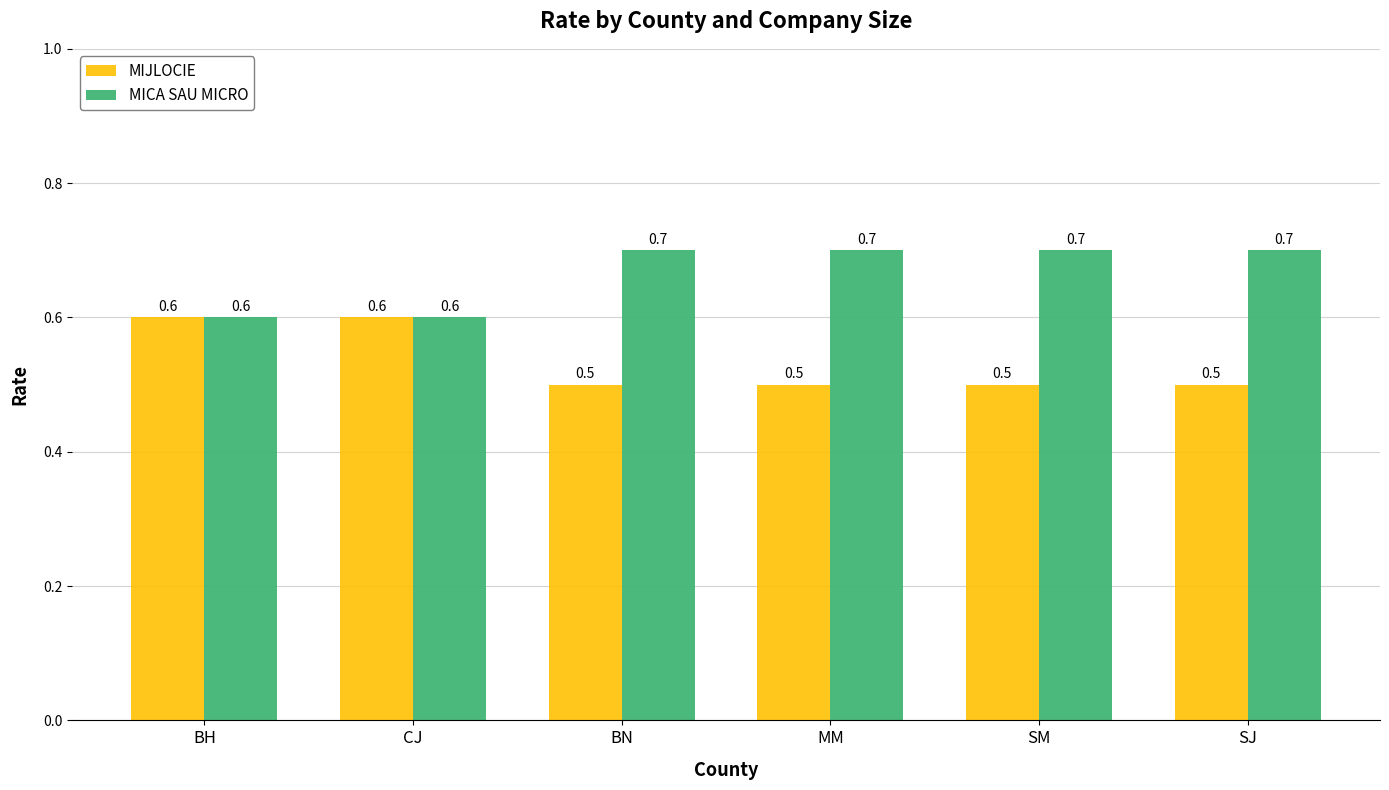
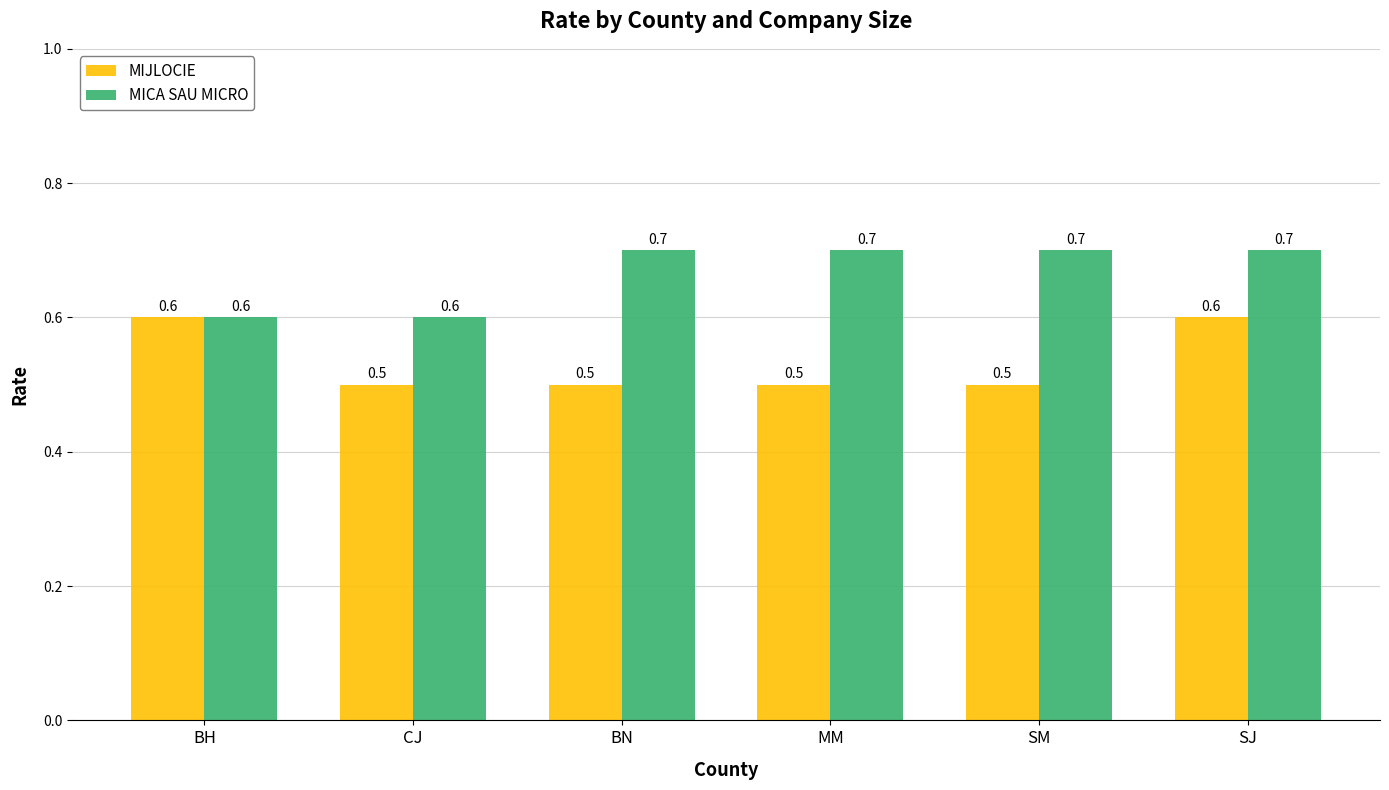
MIJLOCIE, CJ: 0.6 -> 0.5
MIJLOCIE, SJ: 0.5 -> 0.6
